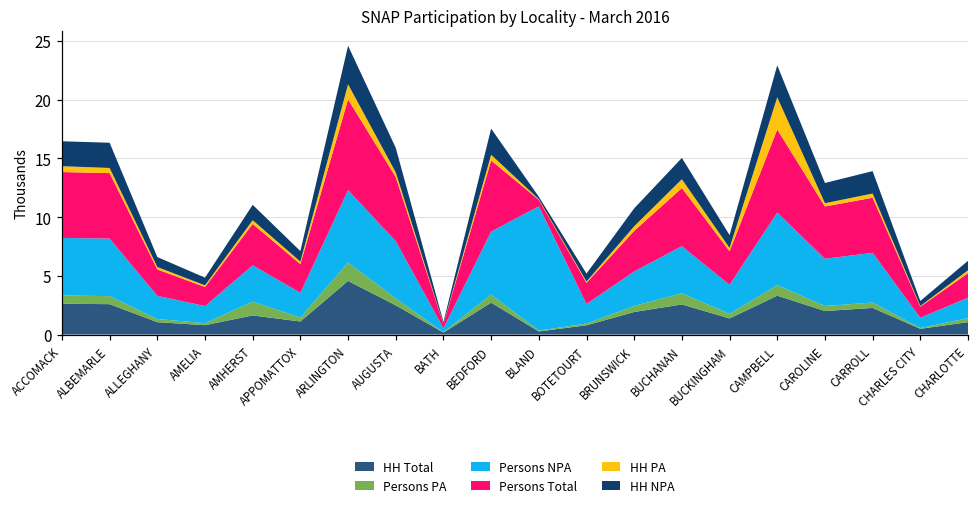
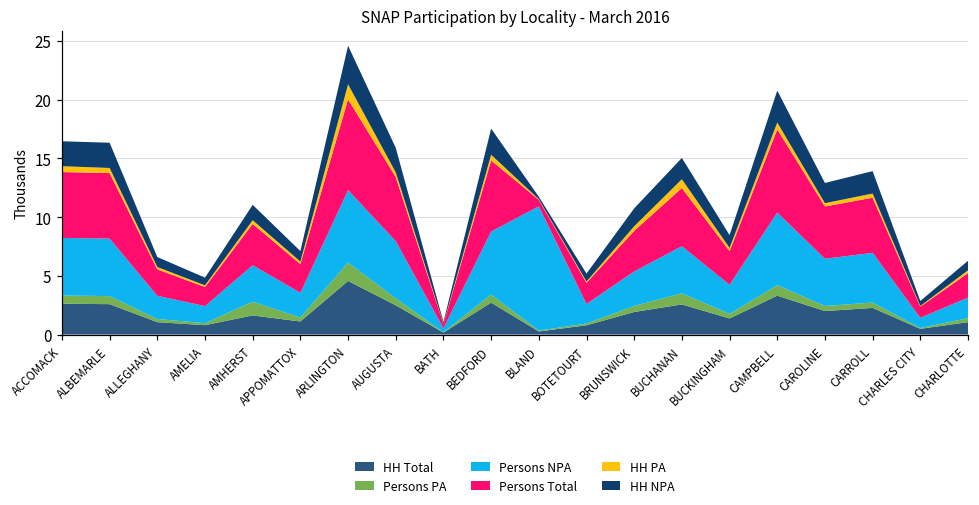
HH PA, CAMPBELL: 2.7 -> 0.6
